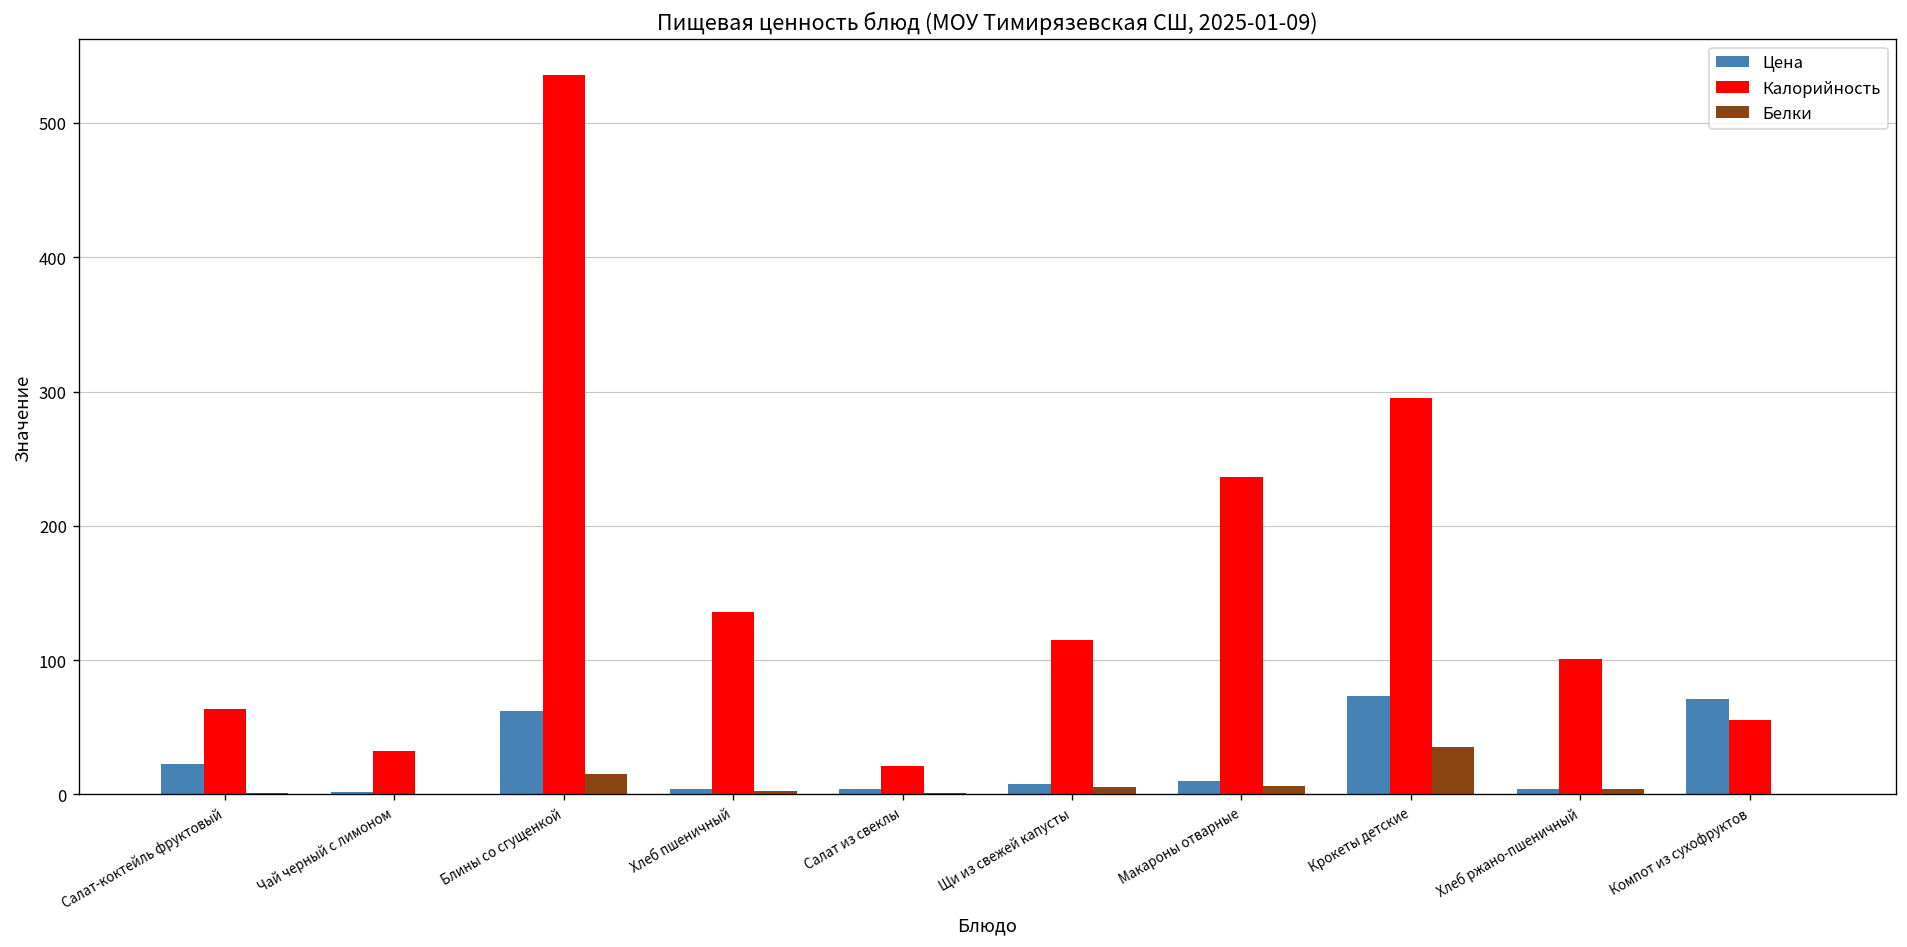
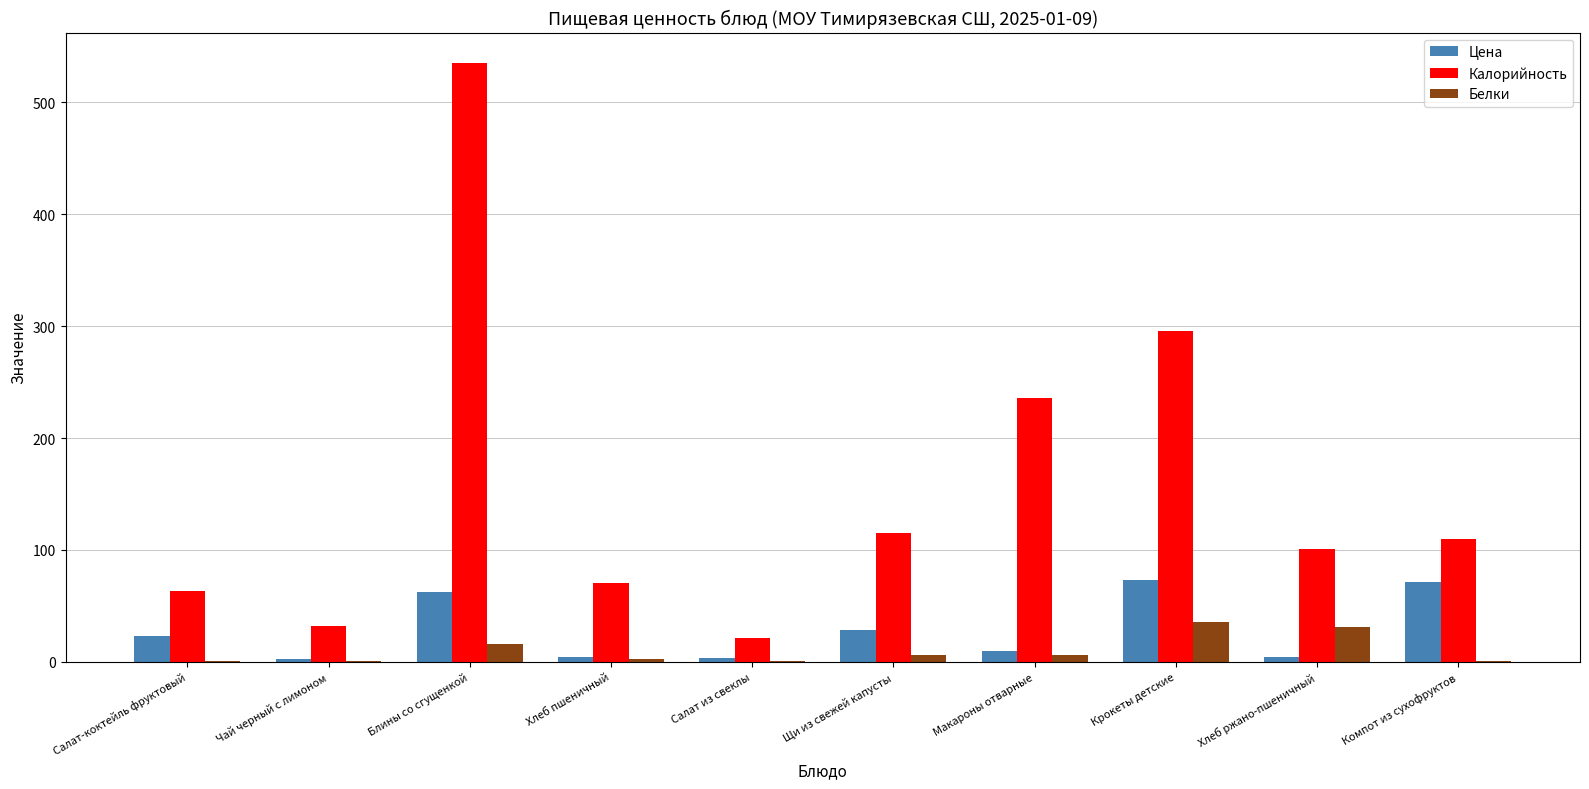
Калорийность, Хлеб пшеничный: 136 -> 70
Цена, Щи из свежей капусты: 8 -> 28
Белки, Хлеб ржано-пшеничный: 4 -> 31
Калорийность, Компот из сухофруктов: 56 -> 110
